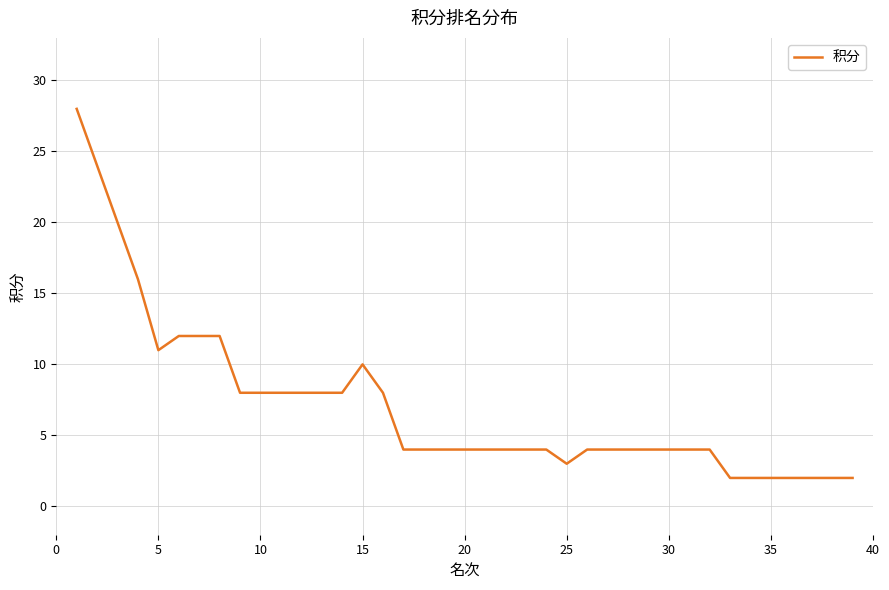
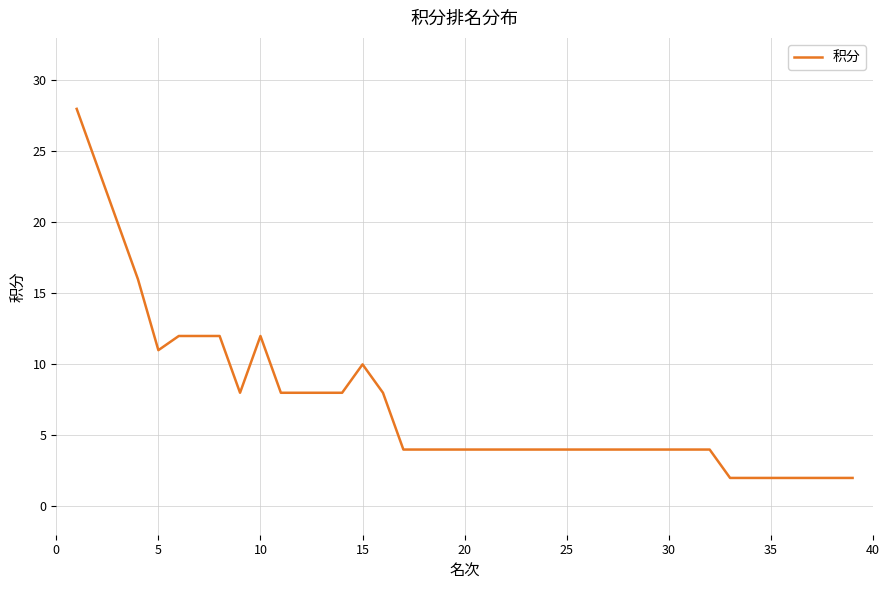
10: 8 -> 12
25: 3 -> 4
